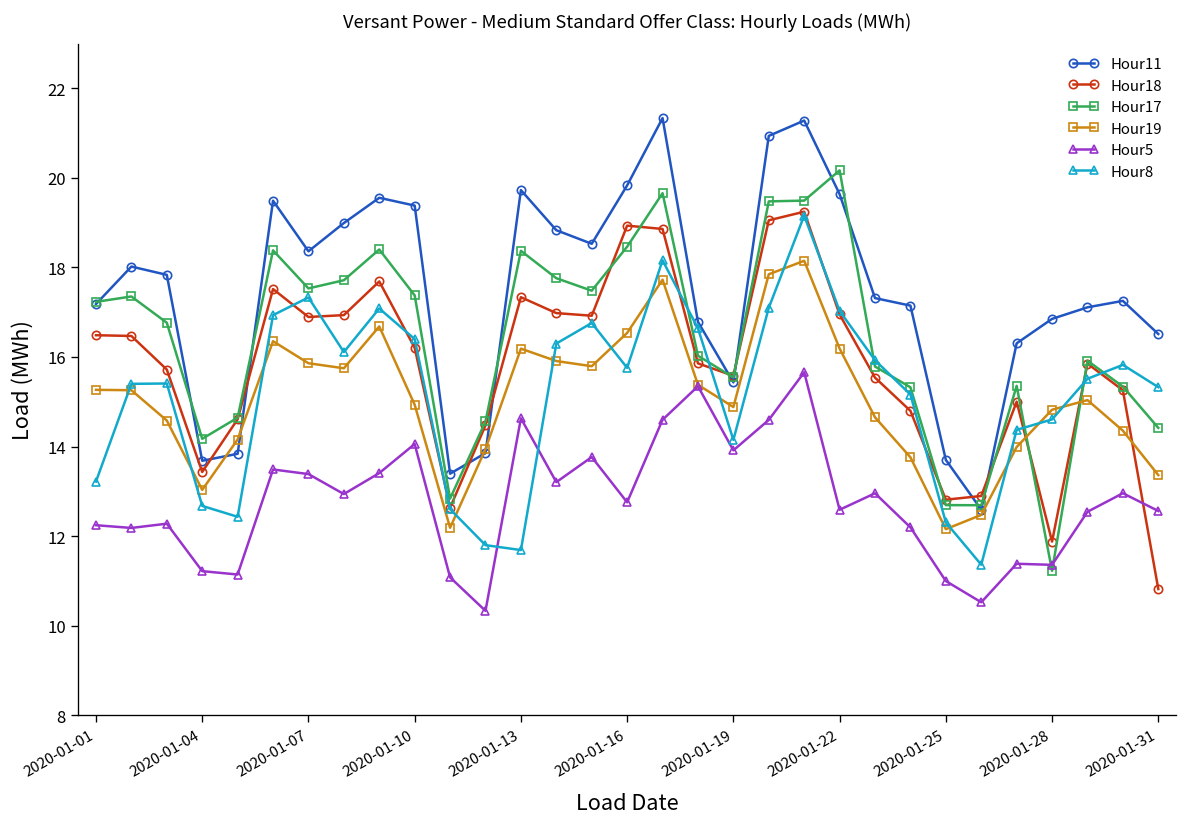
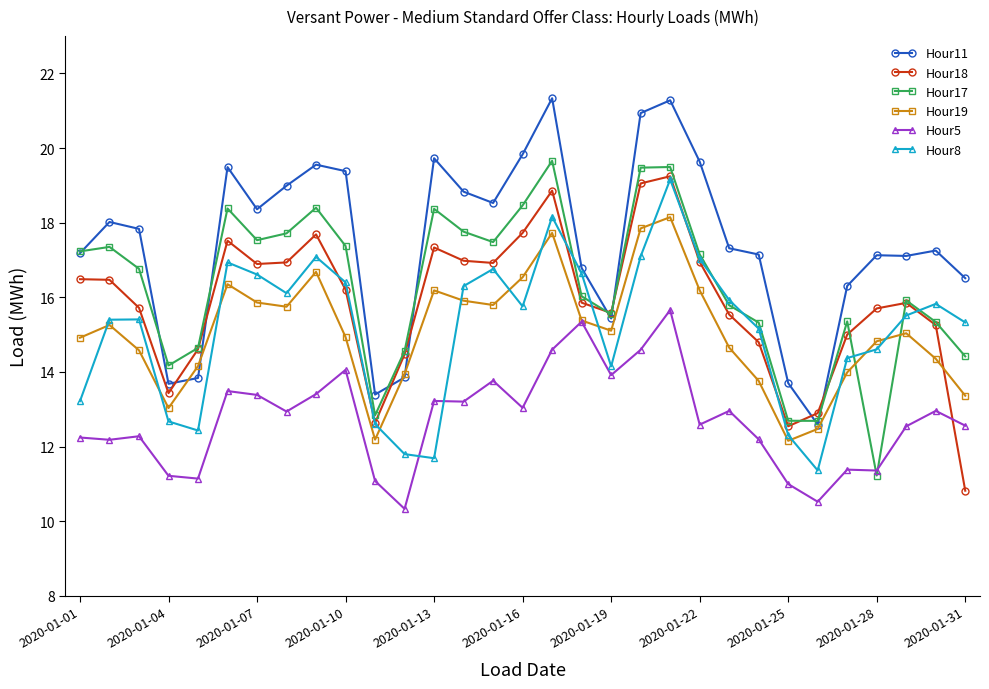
Hour19, 2020-01-01: 15.3 -> 14.9
Hour8, 2020-01-07: 17.3 -> 16.6
Hour5, 2020-01-13: 14.6 -> 13.2
Hour18, 2020-01-16: 18.9 -> 17.7
Hour5, 2020-01-16: 12.8 -> 13.0
Hour19, 2020-01-19: 14.9 -> 15.1
Hour17, 2020-01-22: 20.2 -> 17.2
Hour18, 2020-01-25: 12.8 -> 12.5
Hour11, 2020-01-28: 16.9 -> 17.1
Hour18, 2020-01-28: 11.9 -> 15.7
